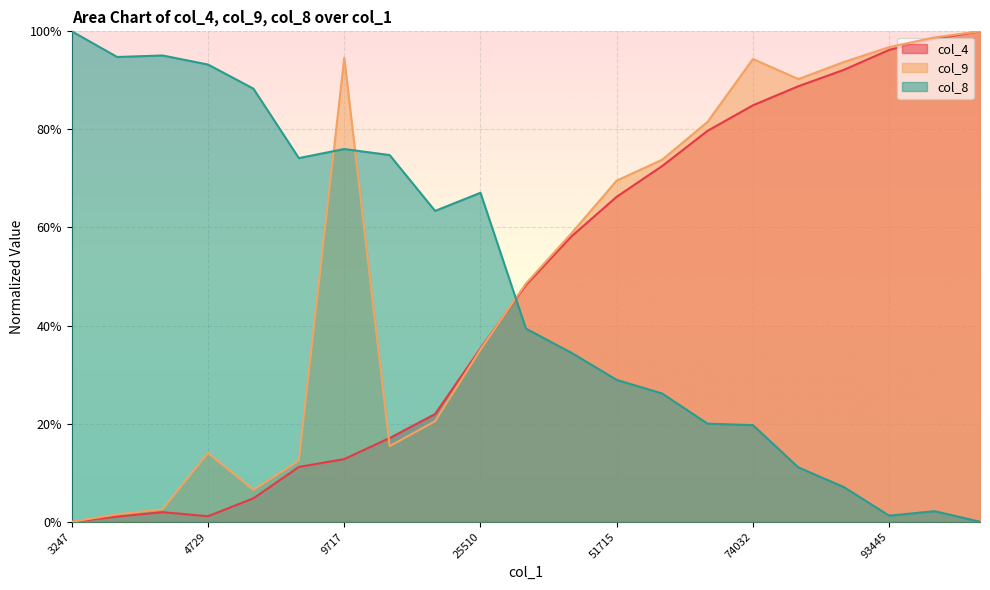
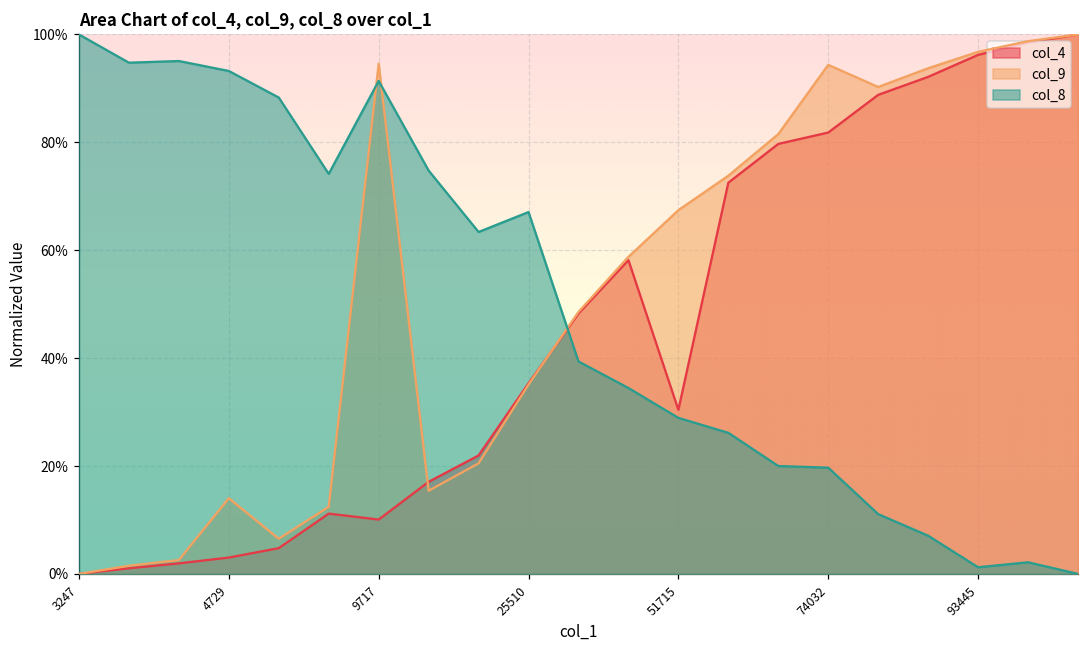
col_4, 4729: 1% -> 3%
col_4, 9717: 13% -> 10%
col_8, 9717: 76% -> 91%
col_4, 51715: 66% -> 30%
col_9, 51715: 70% -> 67%
col_4, 74032: 85% -> 82%
